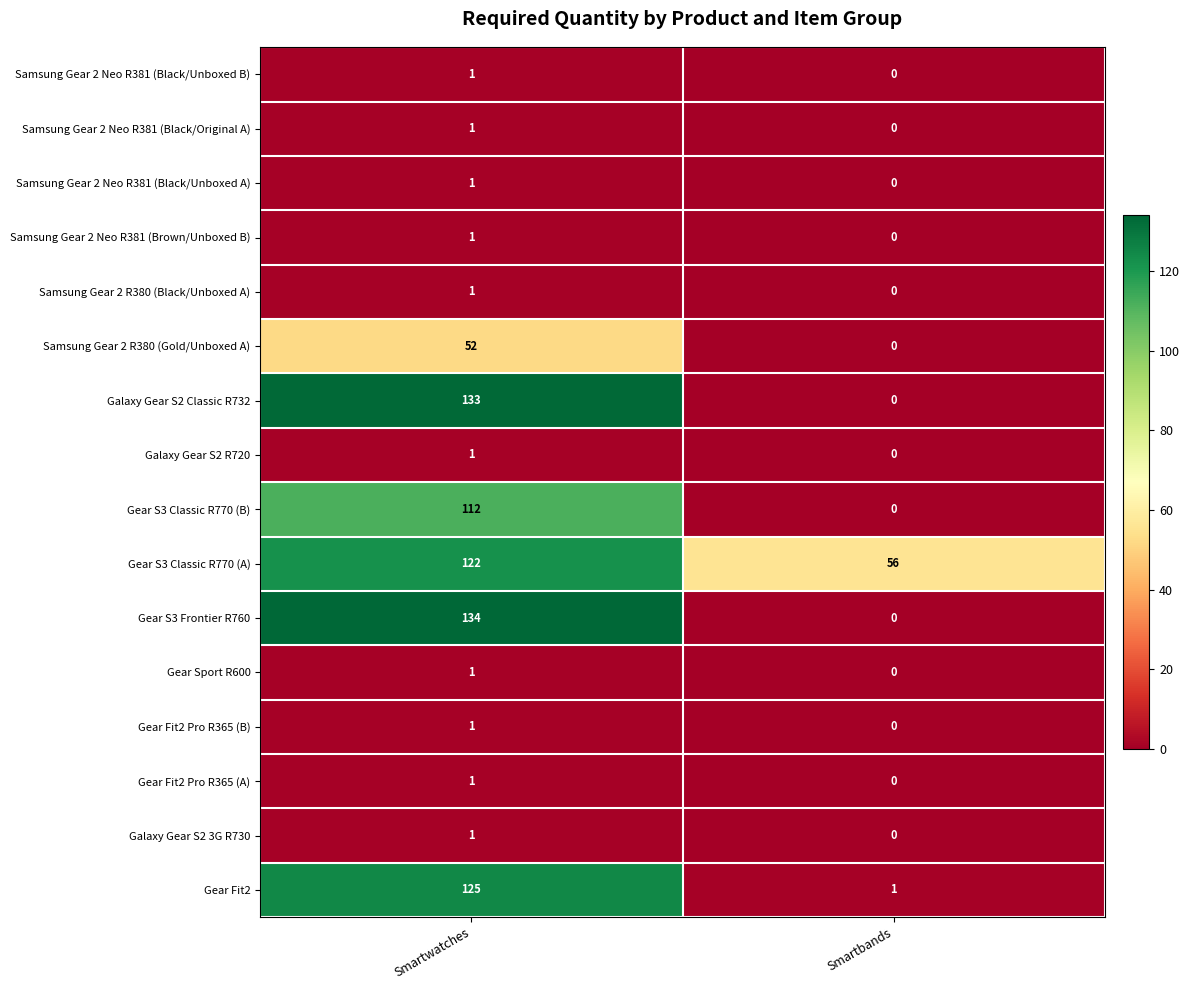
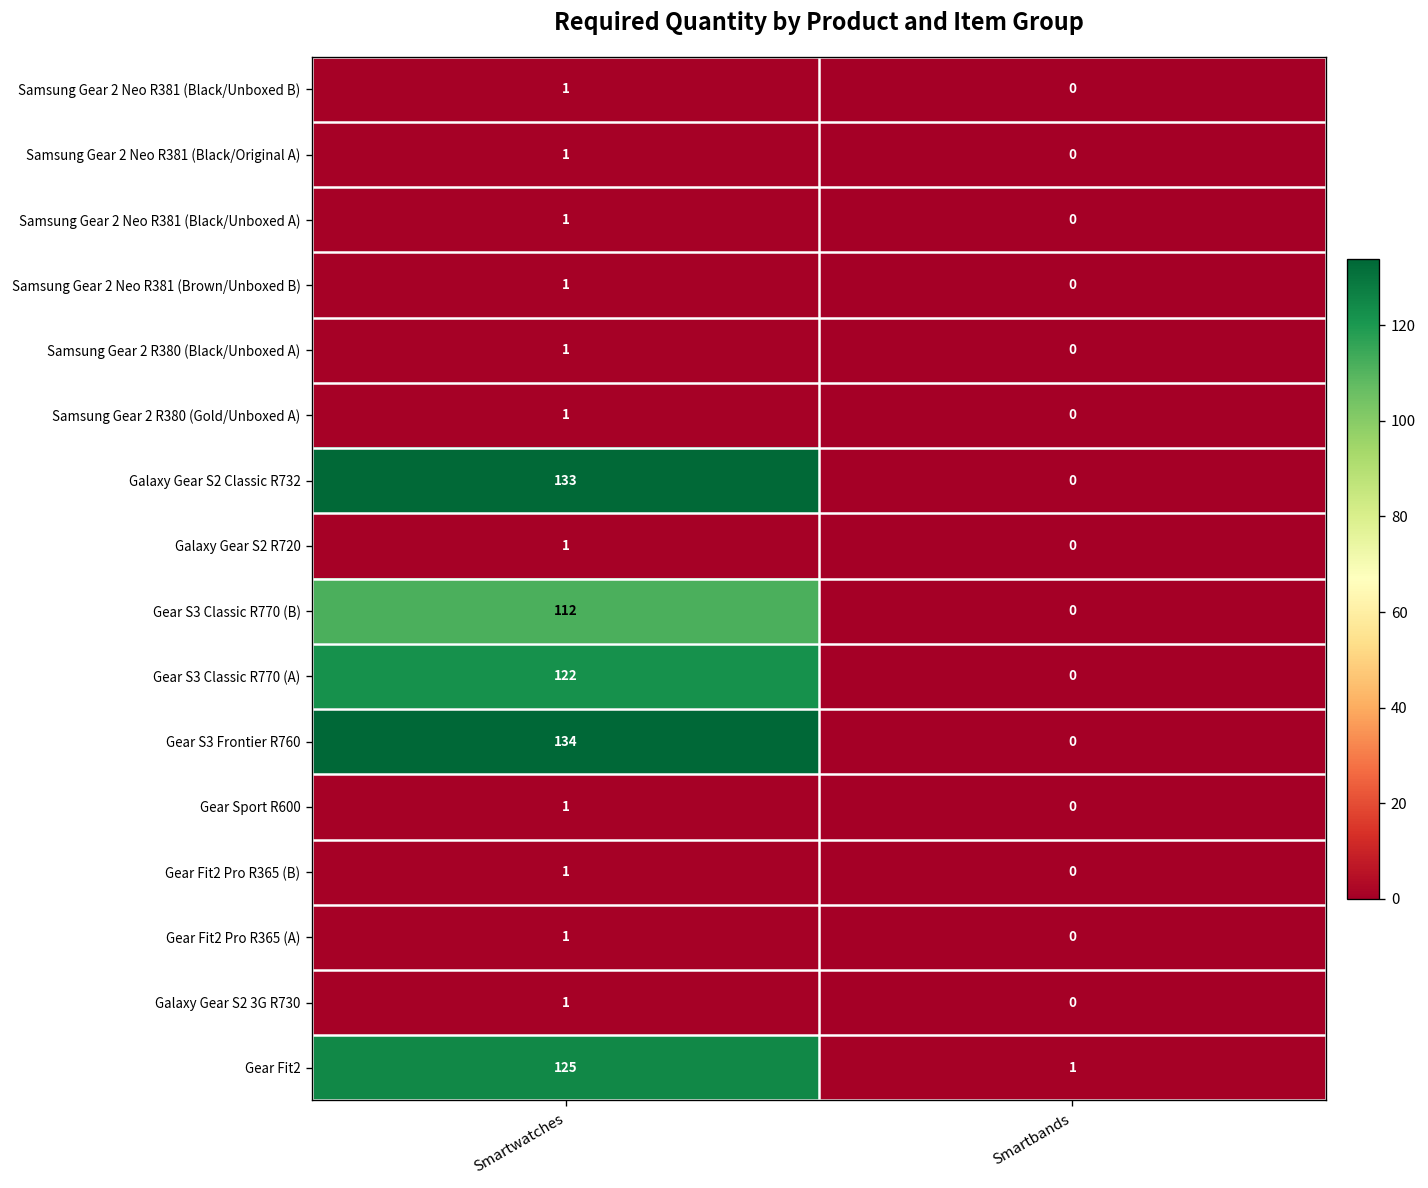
Samsung Gear 2 R380 (Gold/Unboxed A), Smartwatches: 52 -> 1
Gear S3 Classic R770 (A), Smartbands: 56 -> 0
